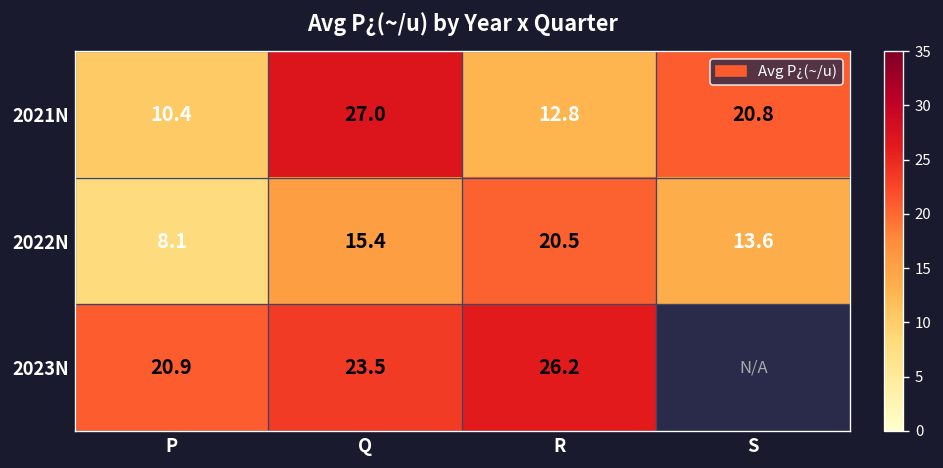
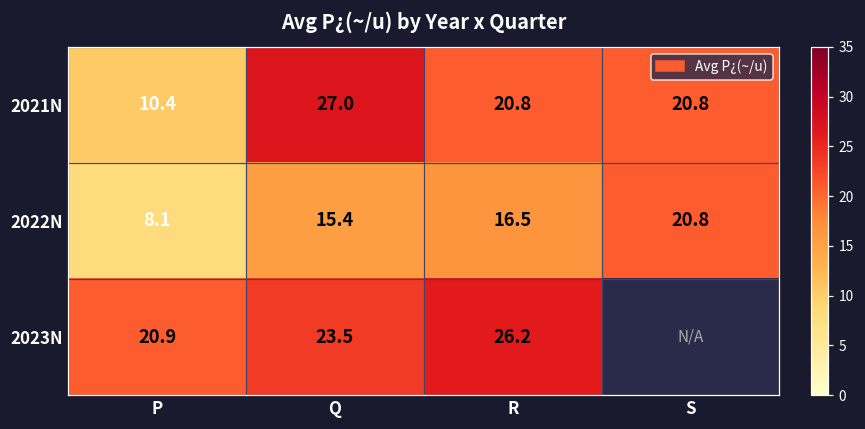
2021N, R: 12.8 -> 20.8
2022N, R: 20.5 -> 16.5
2022N, S: 13.6 -> 20.8
